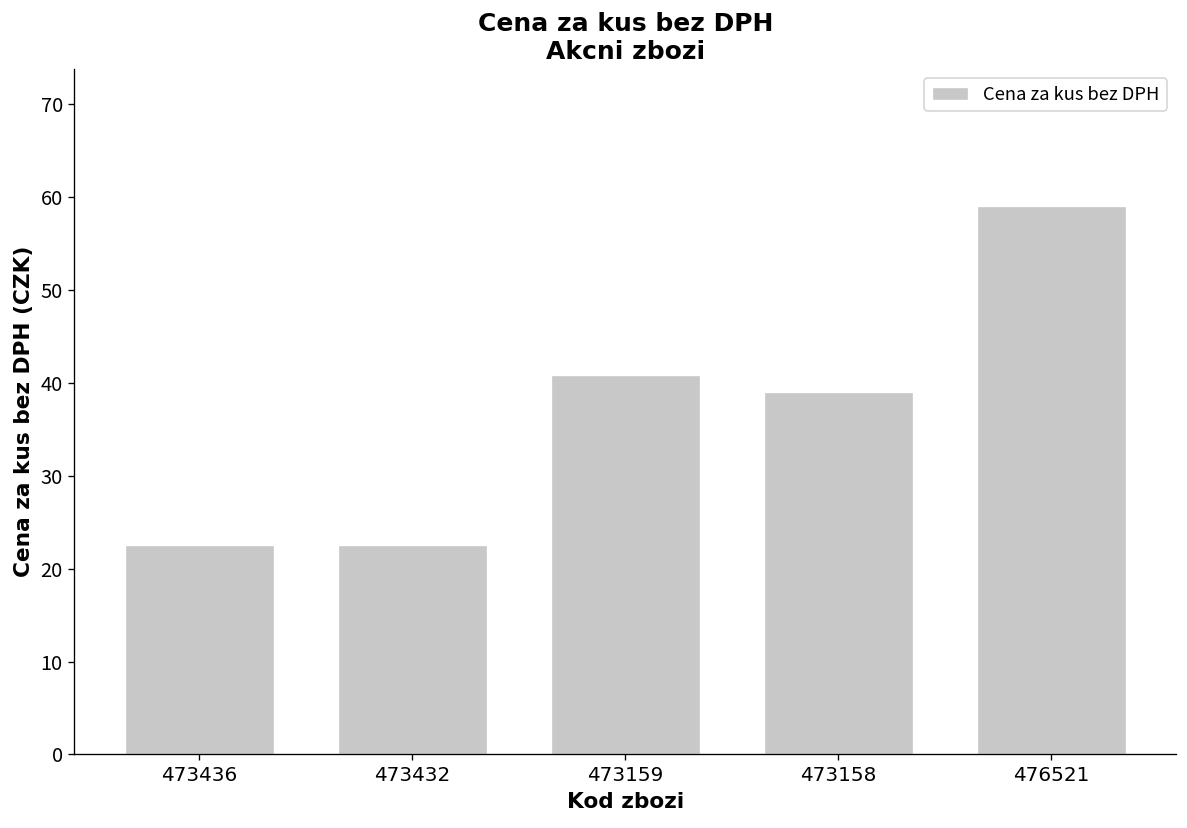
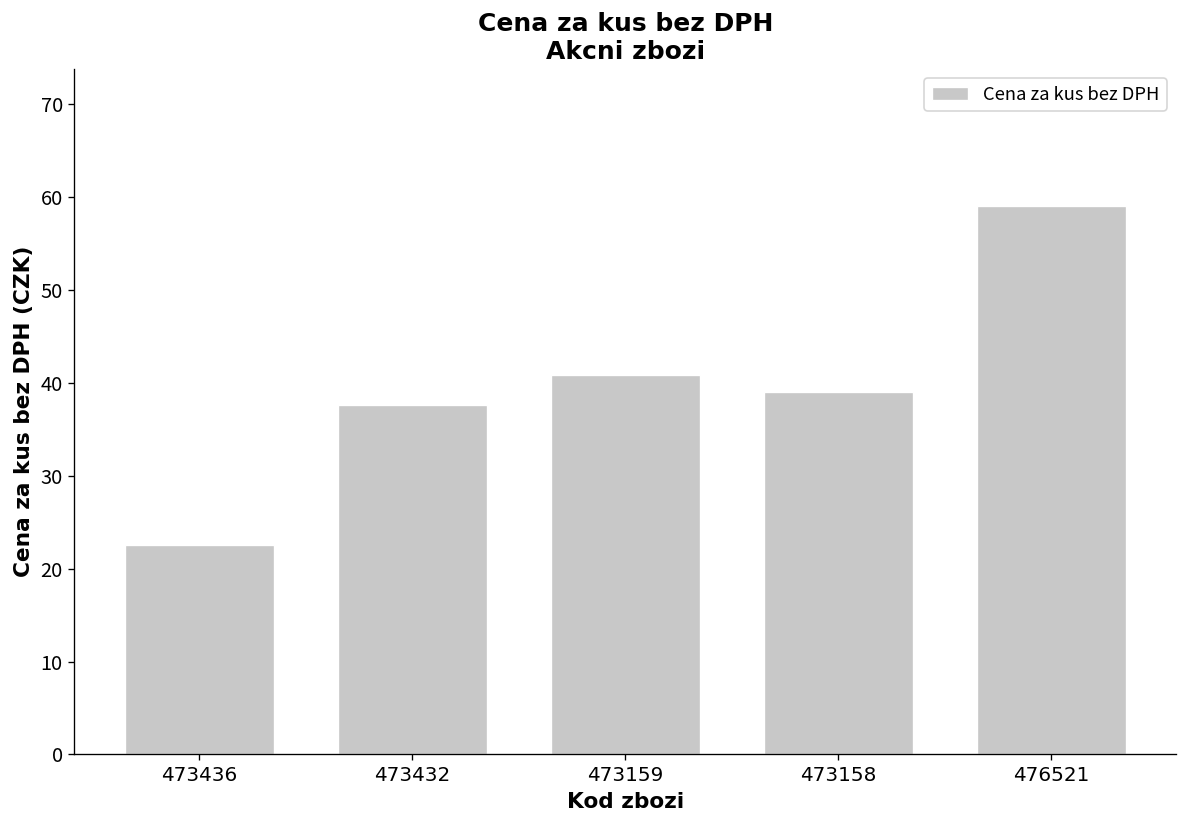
473432: 23 -> 38
